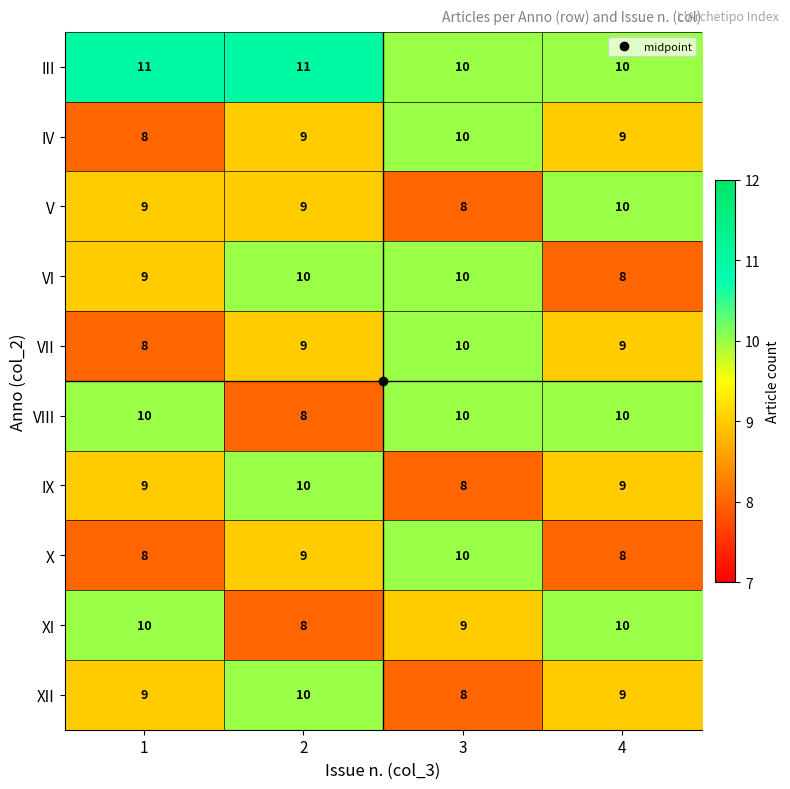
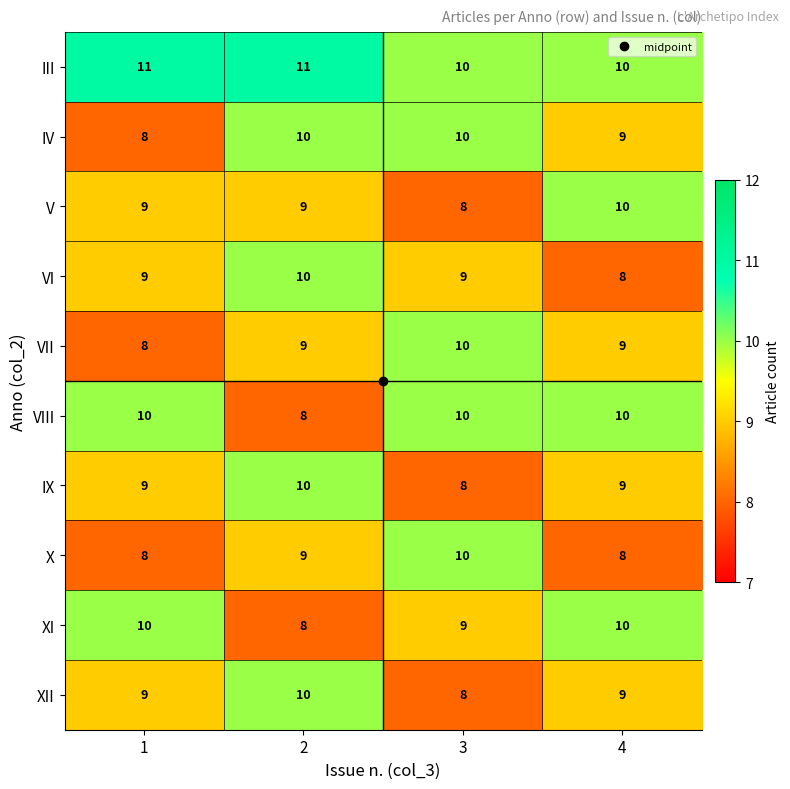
IV, 2: 9 -> 10
VI, 3: 10 -> 9
